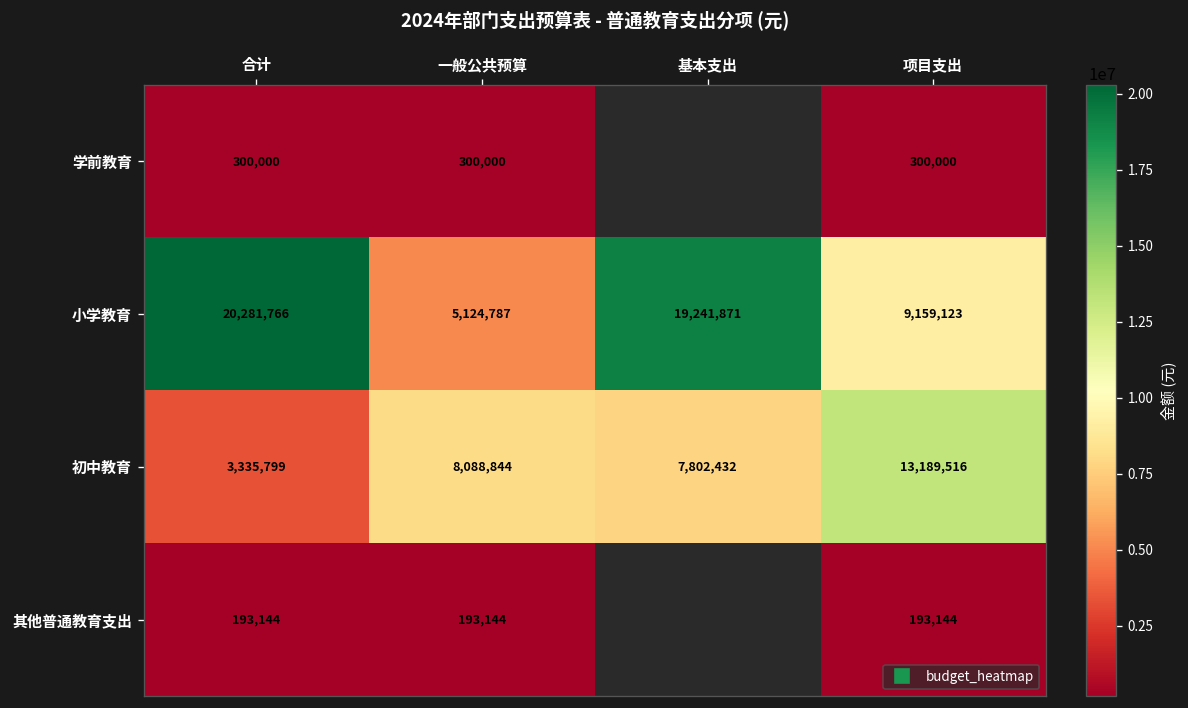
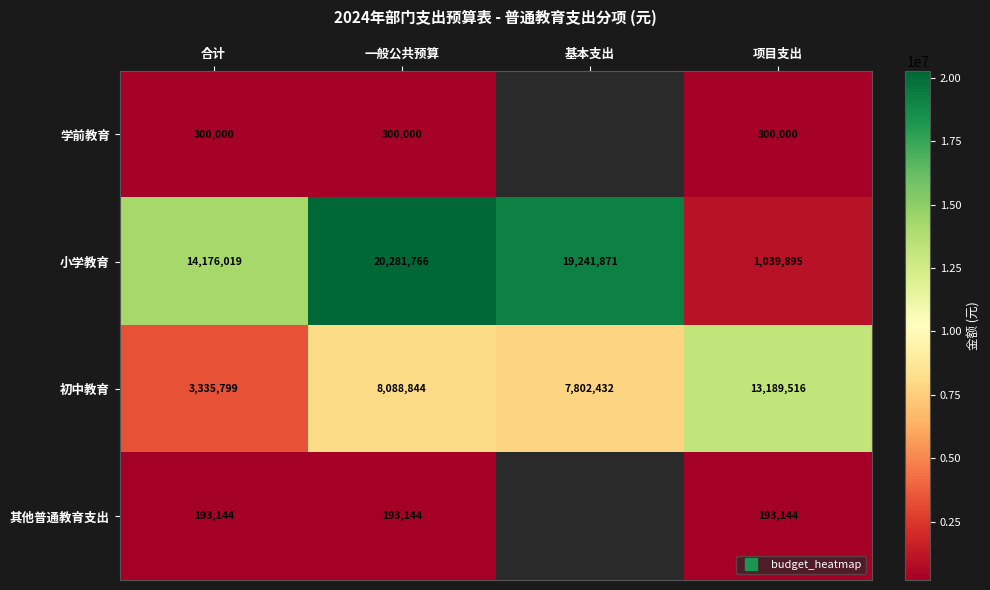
小学教育, 合计: 20,281,766 -> 14,176,019
小学教育, 一般公共预算: 5,124,787 -> 20,281,766
小学教育, 项目支出: 9,159,123 -> 1,039,895
